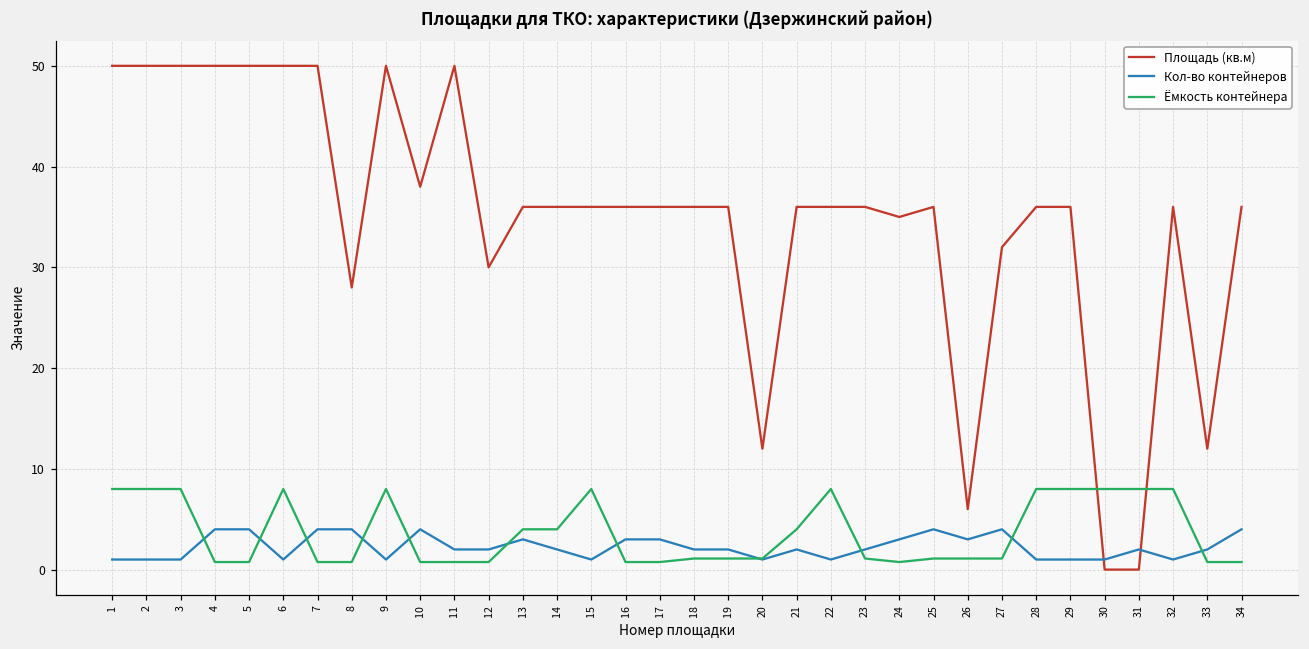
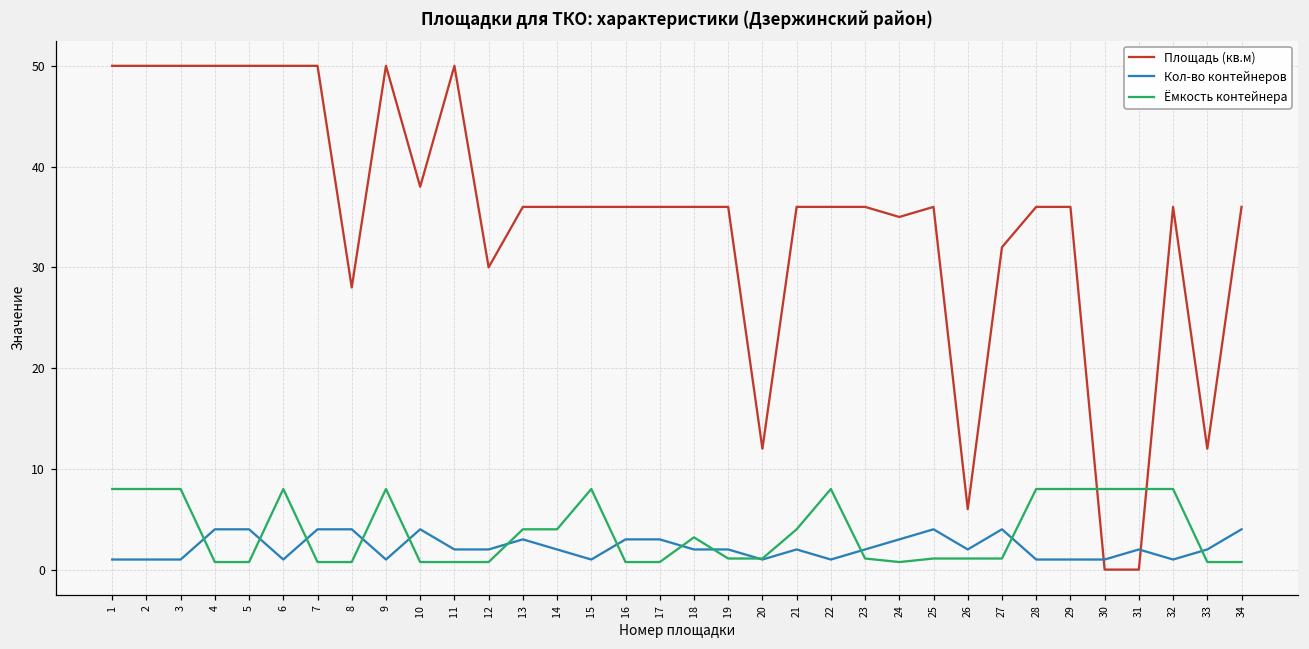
Ёмкость контейнера, 18: 1 -> 3
Кол-во контейнеров, 26: 3 -> 2
